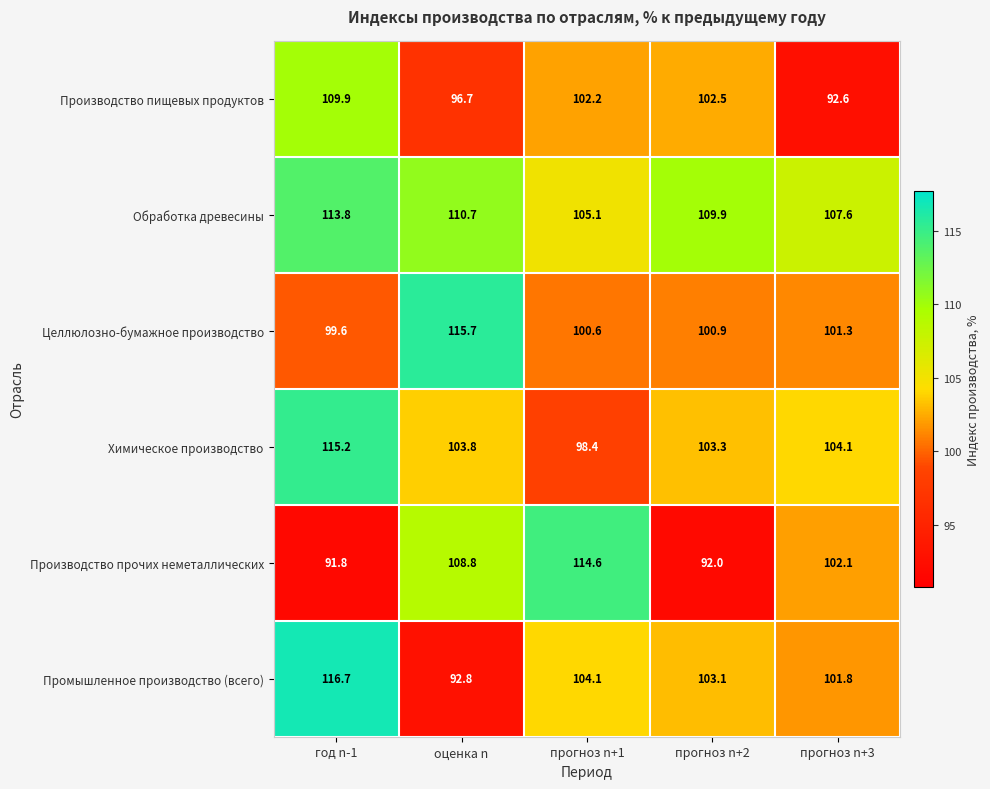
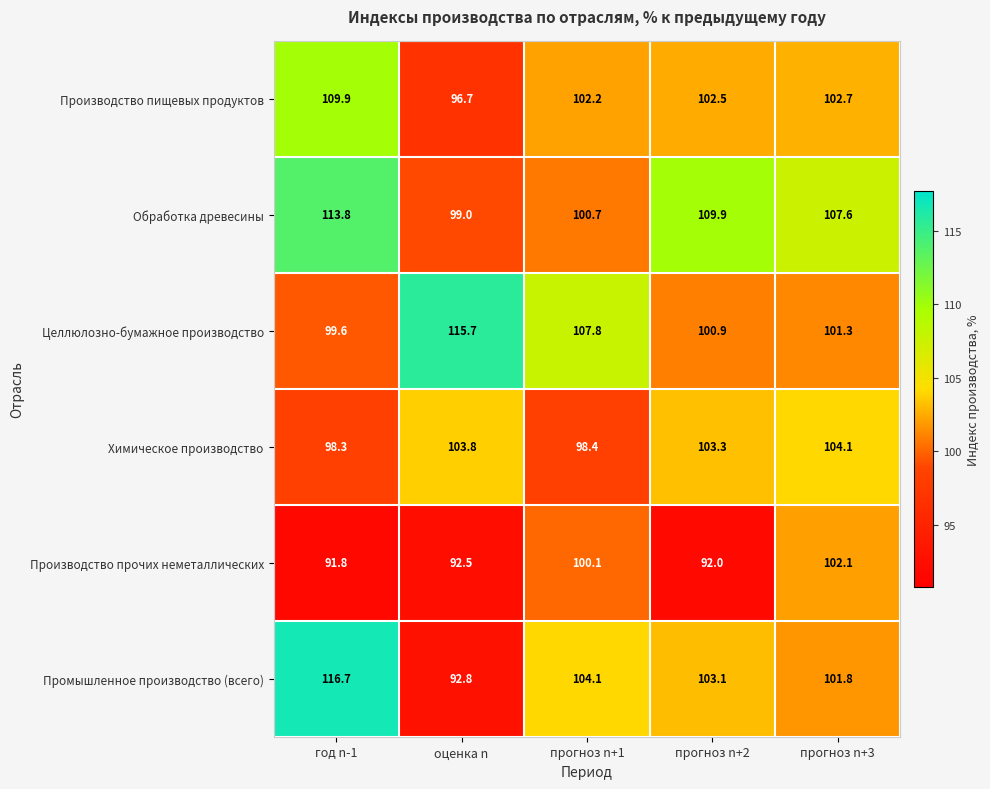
Производство пищевых продуктов, прогноз n+3: 92.6 -> 102.7
Обработка древесины, оценка n: 110.7 -> 99.0
Обработка древесины, прогноз n+1: 105.1 -> 100.7
Целлюлозно-бумажное производство, прогноз n+1: 100.6 -> 107.8
Химическое производство, год n-1: 115.2 -> 98.3
Производство прочих неметаллических, оценка n: 108.8 -> 92.5
Производство прочих неметаллических, прогноз n+1: 114.6 -> 100.1
